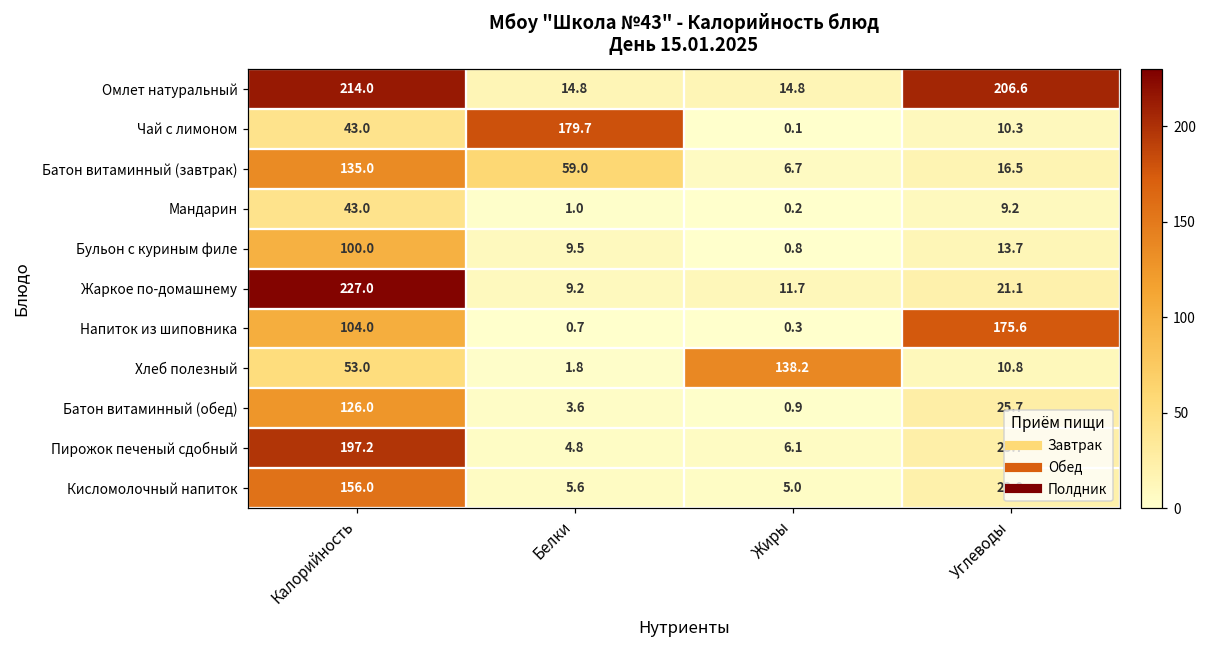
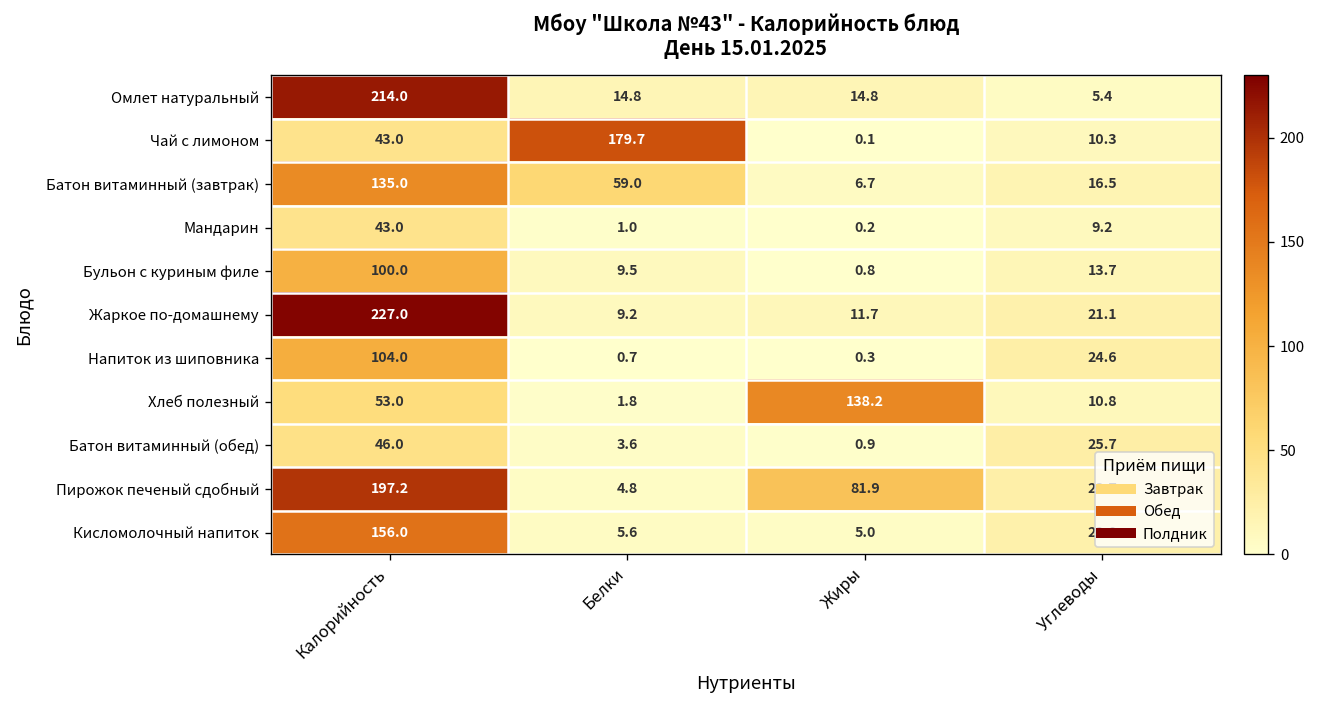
Омлет натуральный, Углеводы: 206.6 -> 5.4
Напиток из шиповника, Углеводы: 175.6 -> 24.6
Батон витаминный (обед), Калорийность: 126.0 -> 46.0
Пирожок печеный сдобный, Жиры: 6.1 -> 81.9
